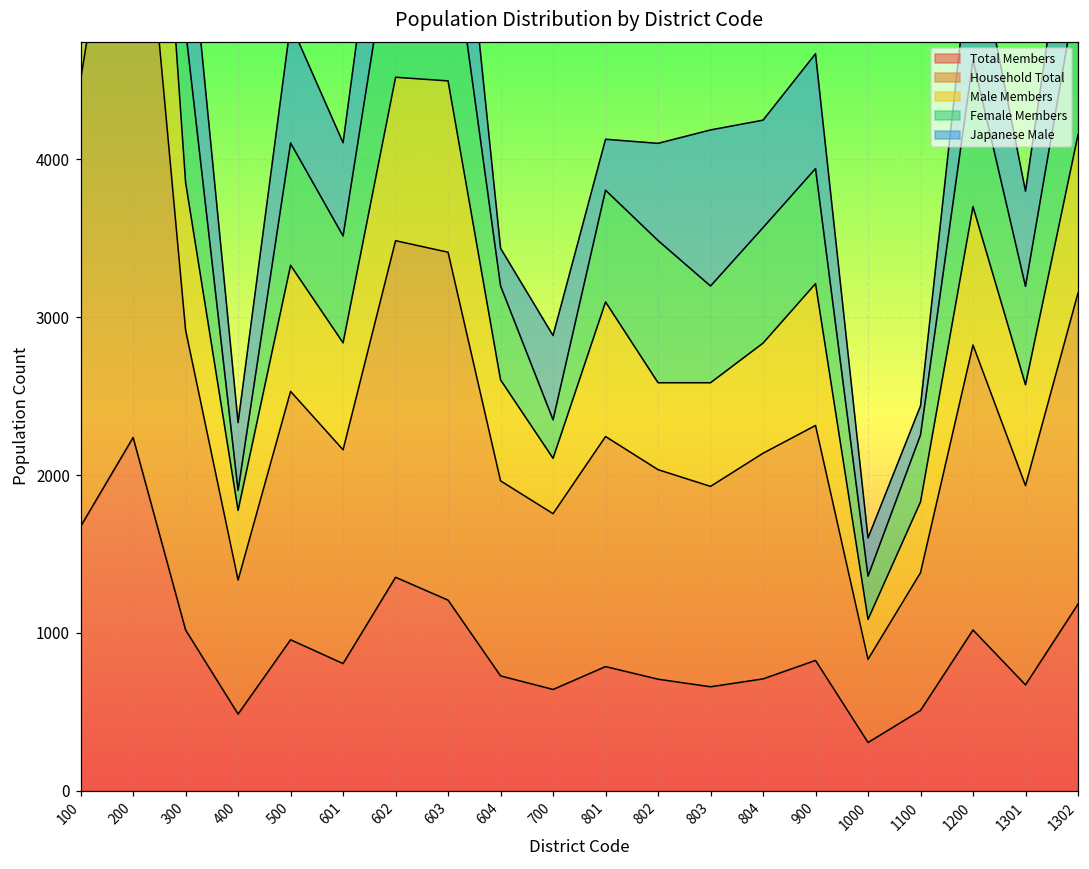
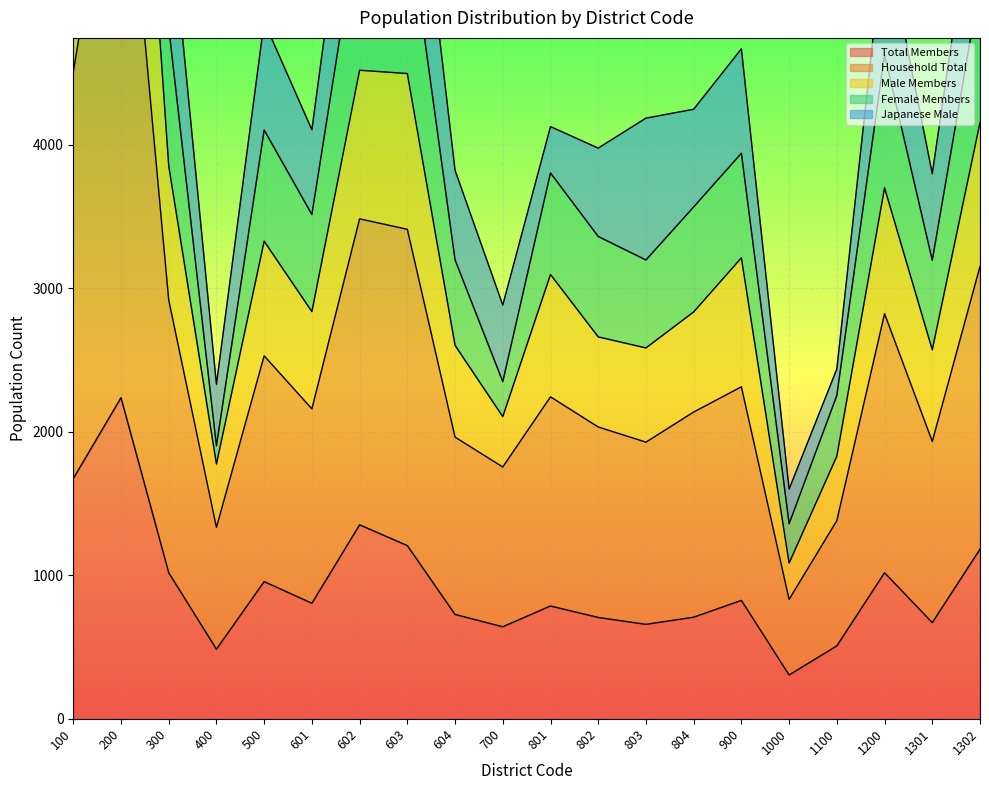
Japanese Male, 604: 240 -> 620
Male Members, 802: 550 -> 630
Female Members, 802: 900 -> 700
